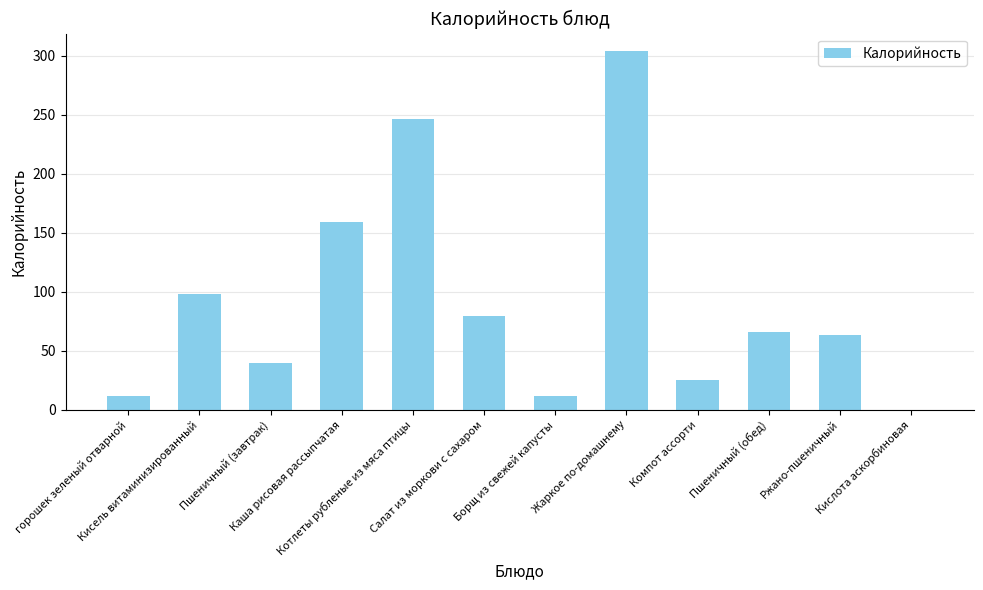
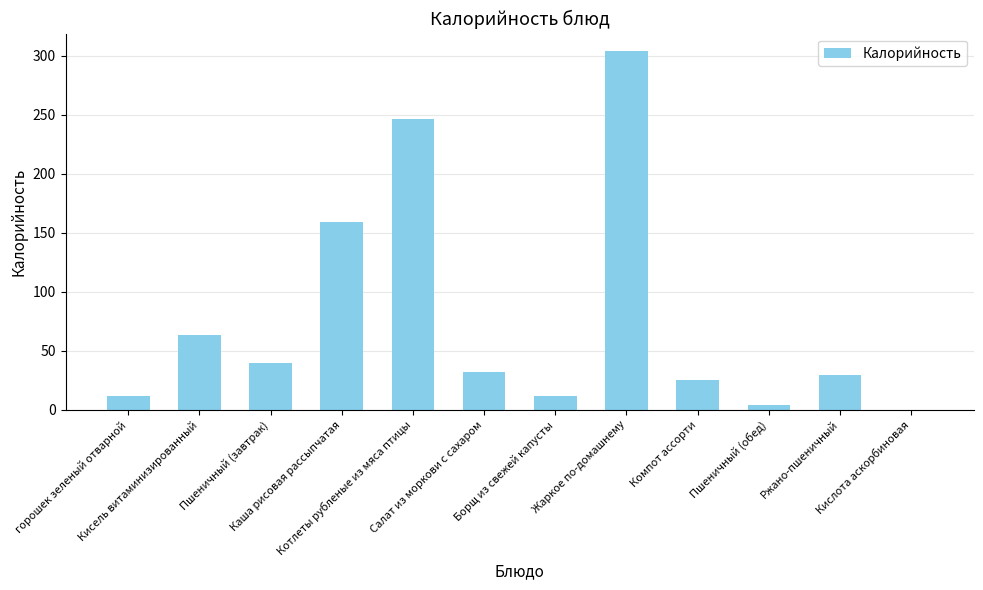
Кисель витаминизированный: 98 -> 64
Салат из моркови с сахаром: 79 -> 32
Пшеничный (обед): 66 -> 4
Ржано-пшеничный: 63 -> 30
